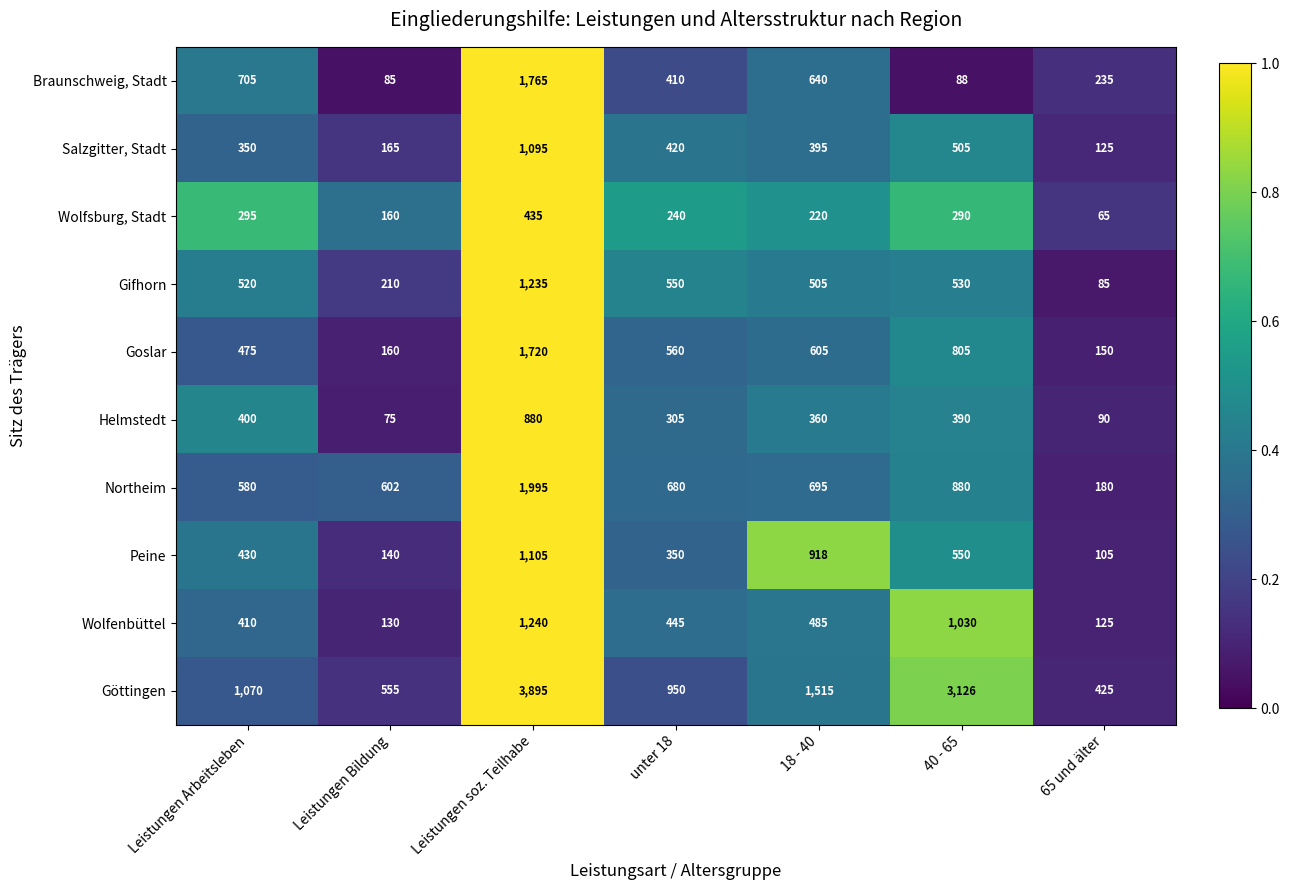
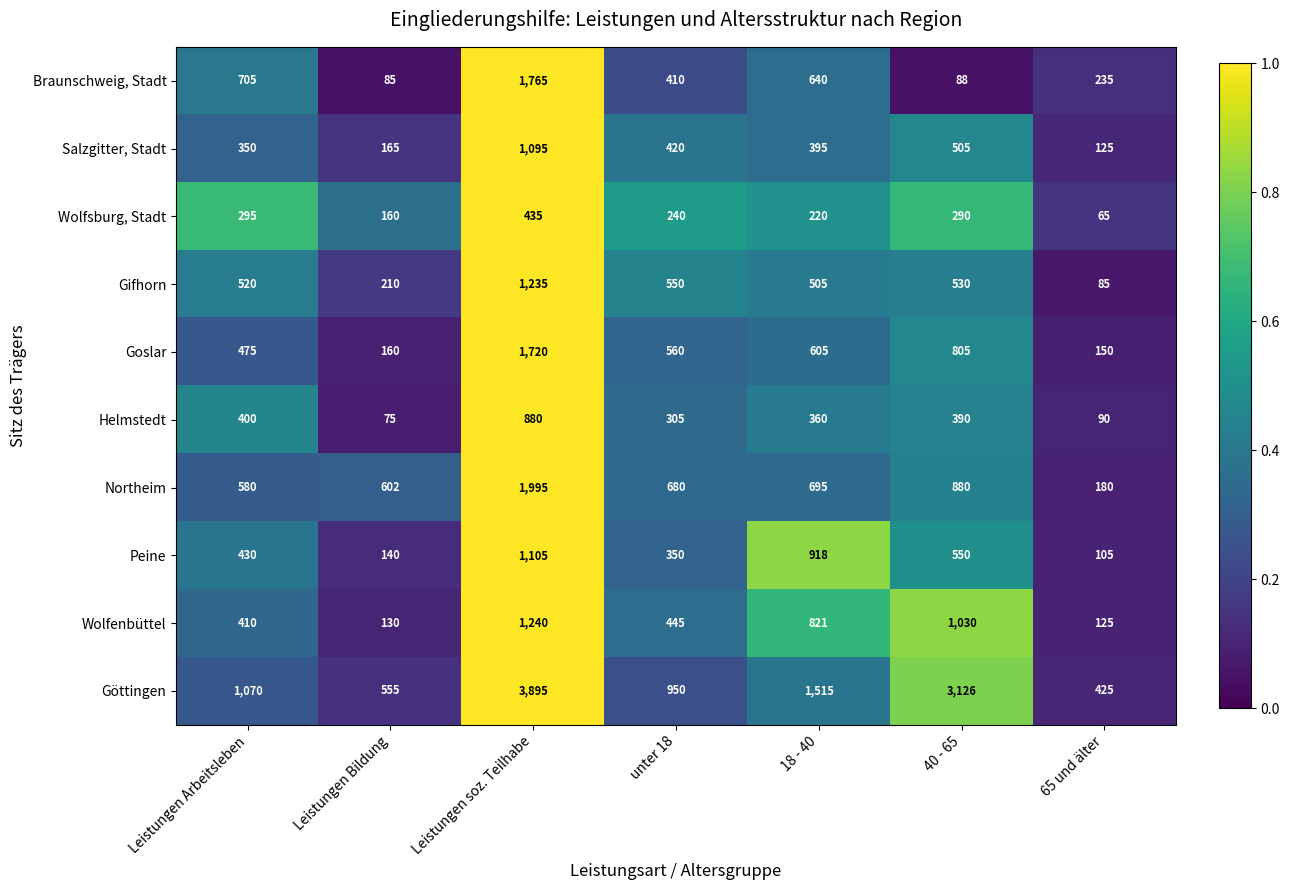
Wolfenbüttel, 18 - 40: 485 -> 821
